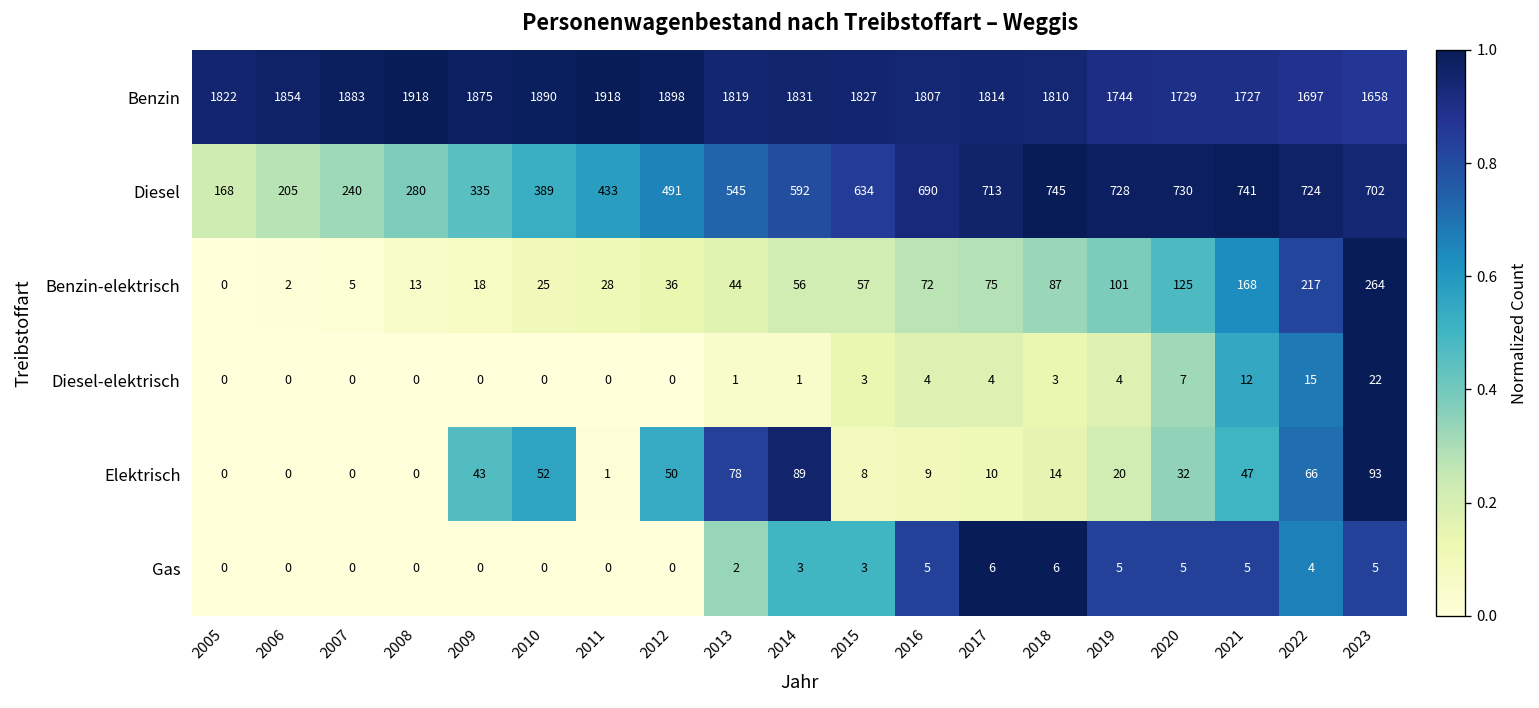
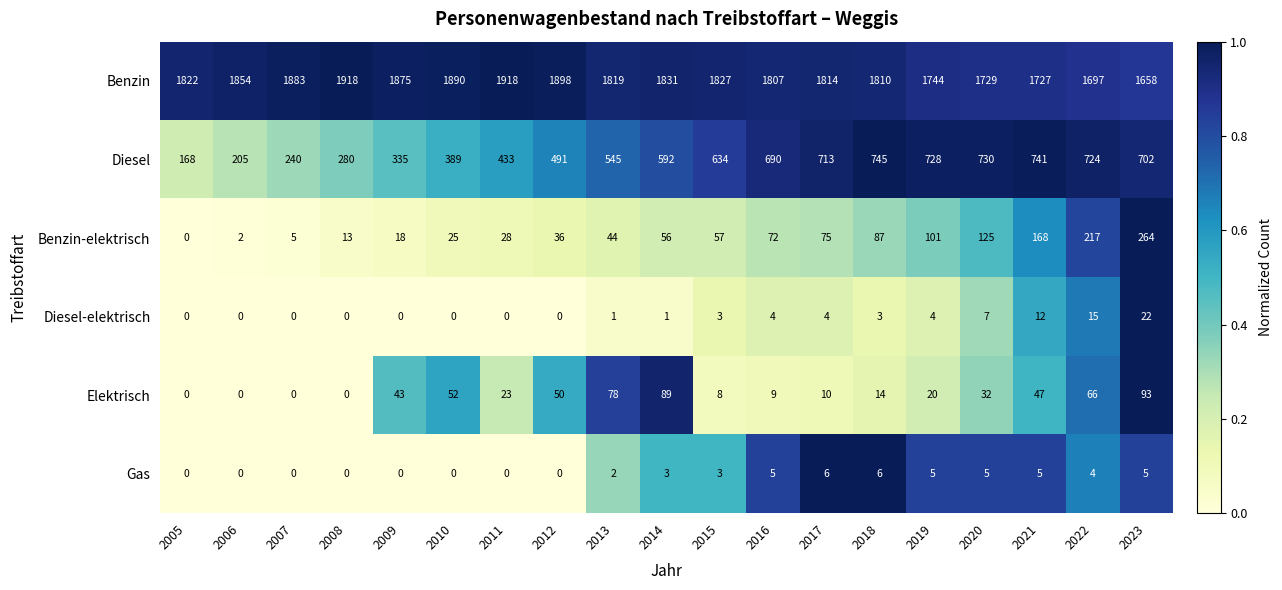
Elektrisch, 2011: 1 -> 23
